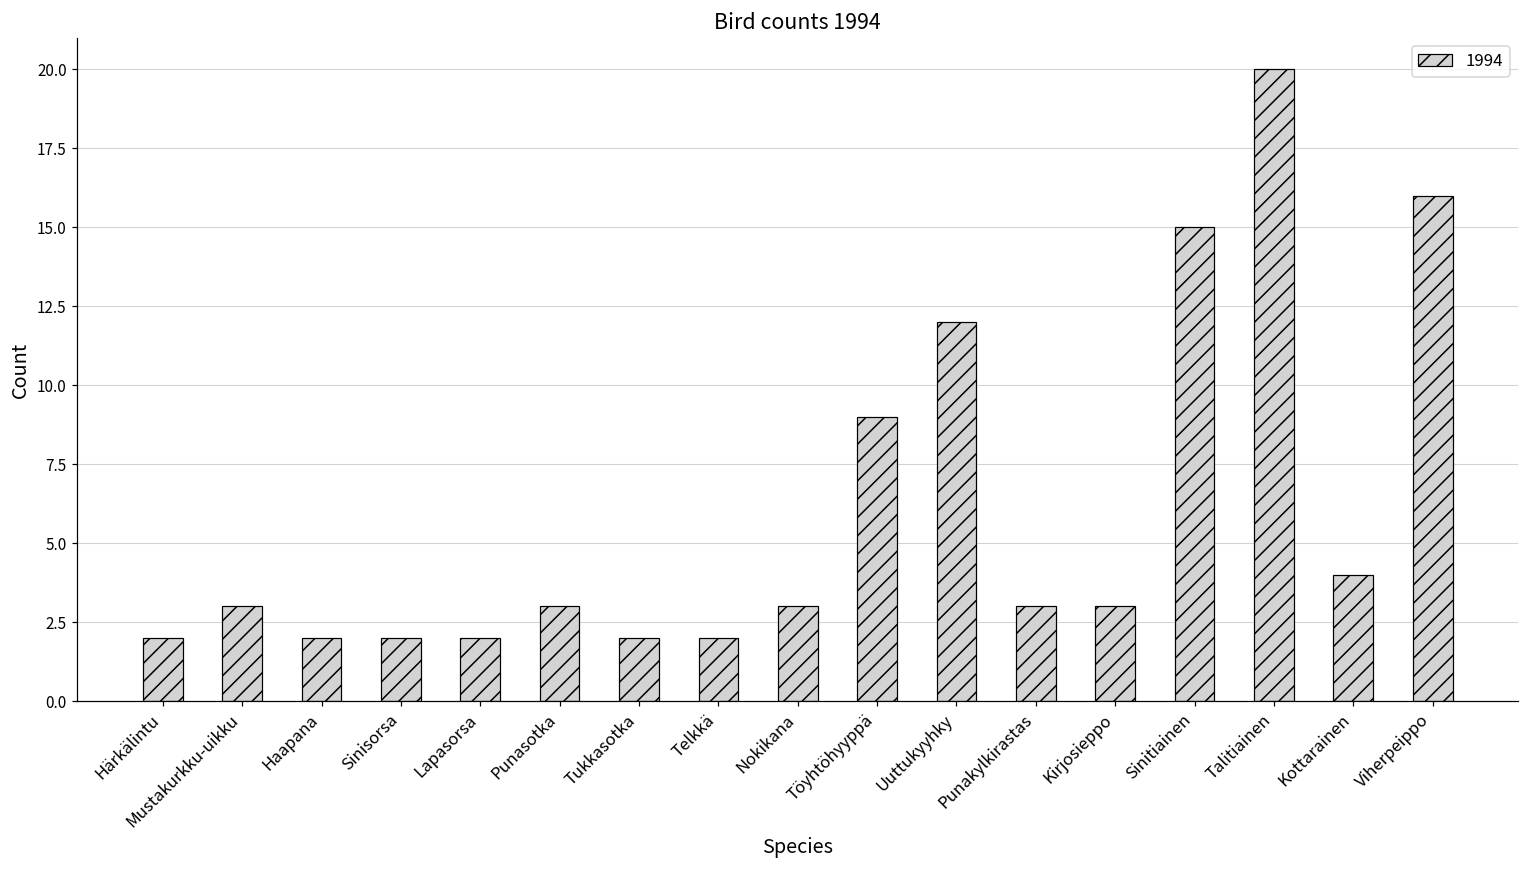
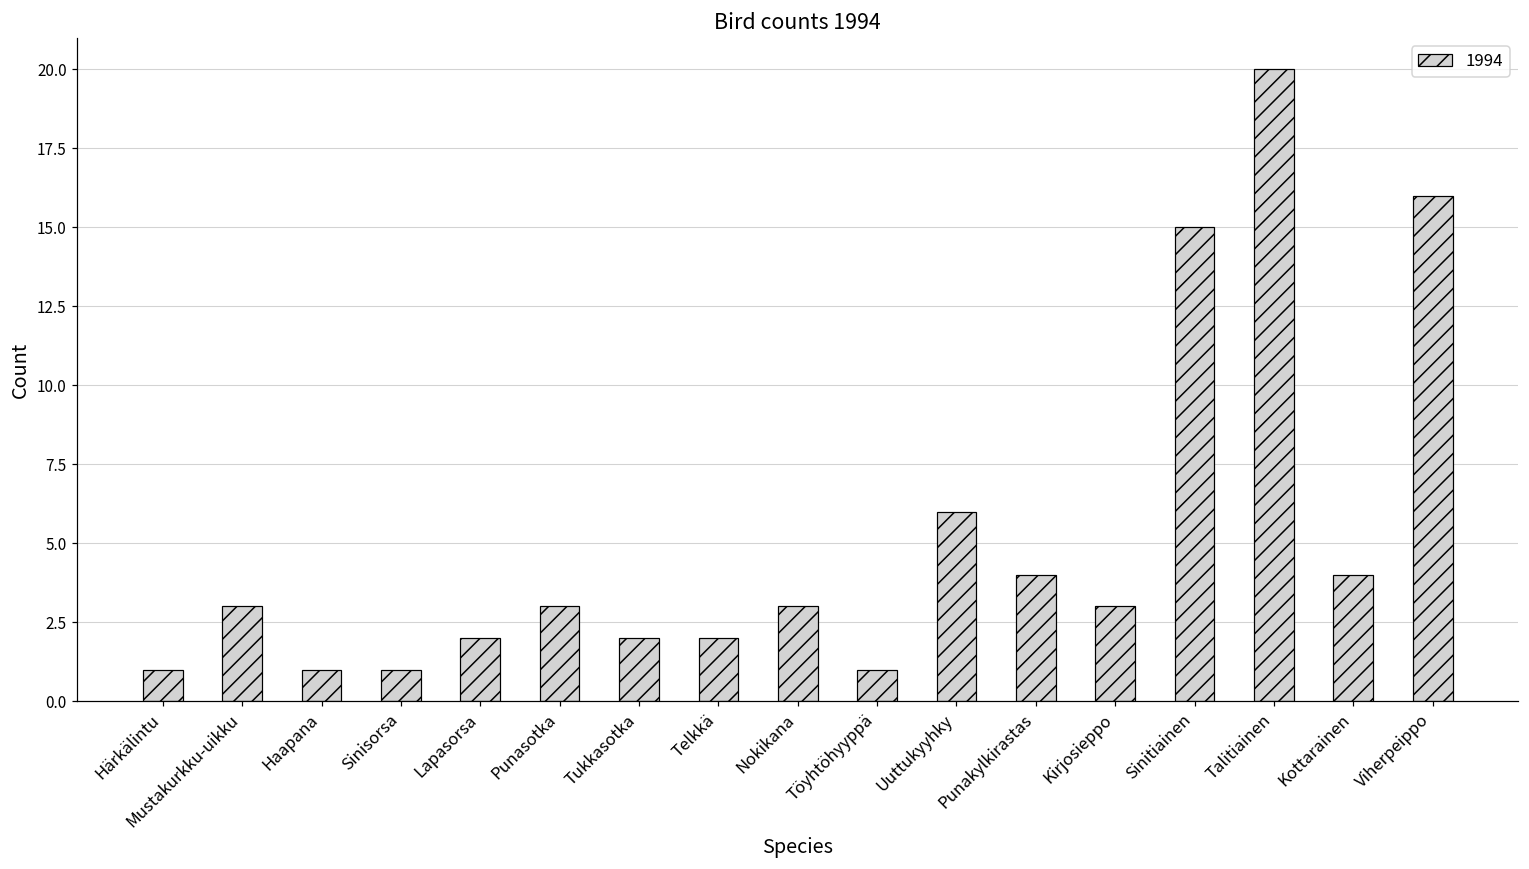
Härkälintu: 2 -> 1
Haapana: 2 -> 1
Sinisorsa: 2 -> 1
Töyhtöhyyppä: 9 -> 1
Uuttukyyhky: 12 -> 6
Punakylkirastas: 3 -> 4
